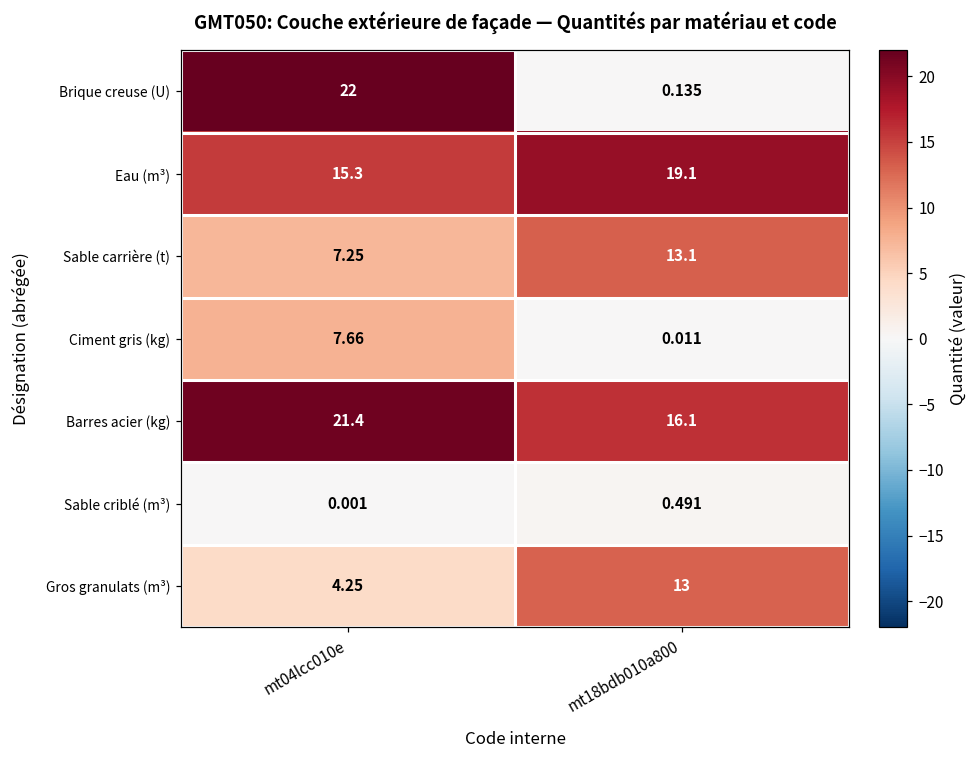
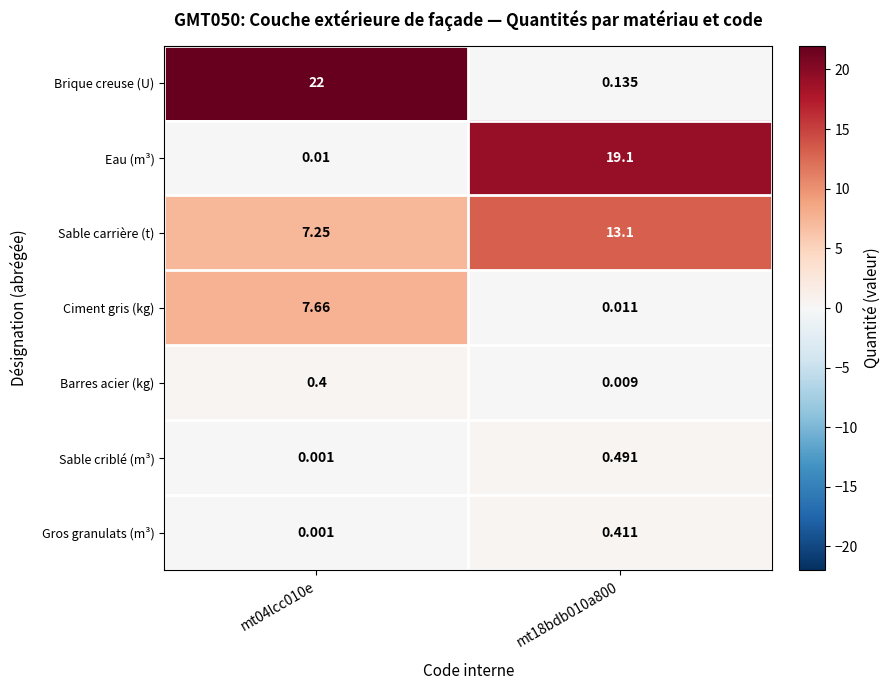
Eau (m³), mt04lcc010e: 15.3 -> 0.01
Barres acier (kg), mt04lcc010e: 21.4 -> 0.4
Barres acier (kg), mt18bdb010a800: 16.1 -> 0.009
Gros granulats (m³), mt04lcc010e: 4.25 -> 0.001
Gros granulats (m³), mt18bdb010a800: 13 -> 0.411
